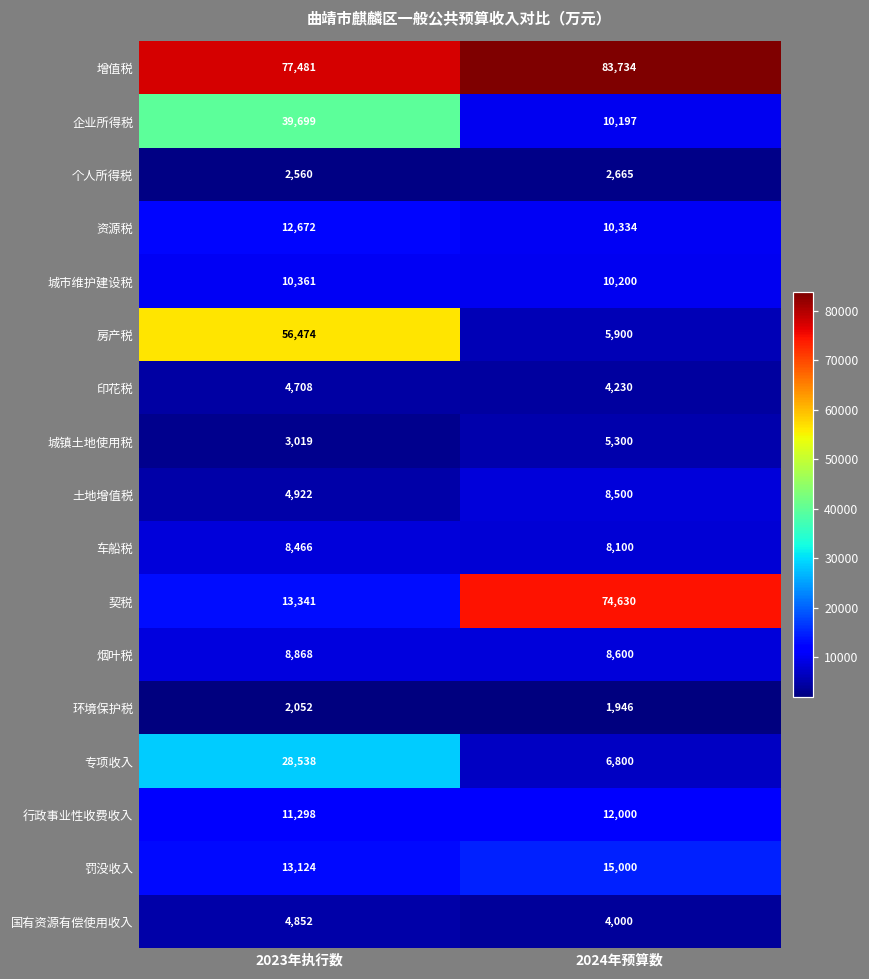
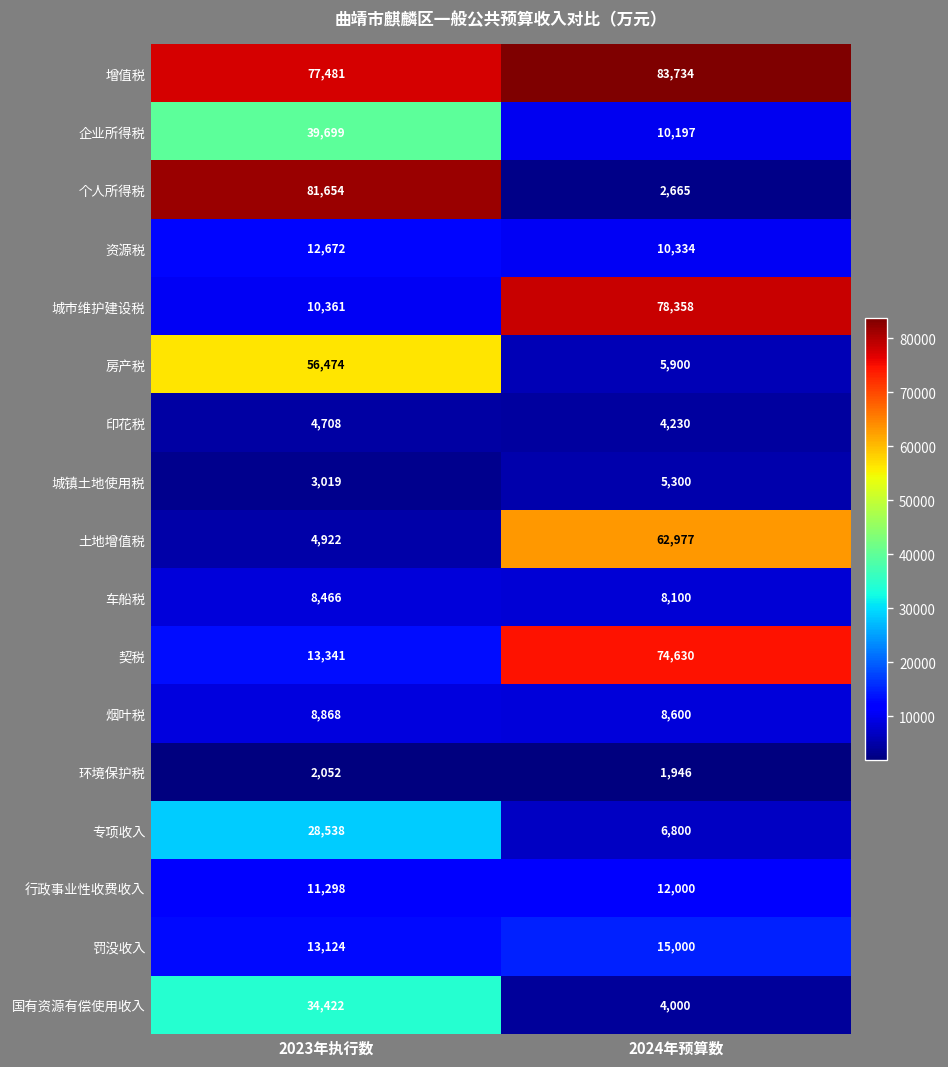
个人所得税, 2023年执行数: 2,560 -> 81,654
城市维护建设税, 2024年预算数: 10,200 -> 78,358
土地增值税, 2024年预算数: 8,500 -> 62,977
国有资源有偿使用收入, 2023年执行数: 4,852 -> 34,422
